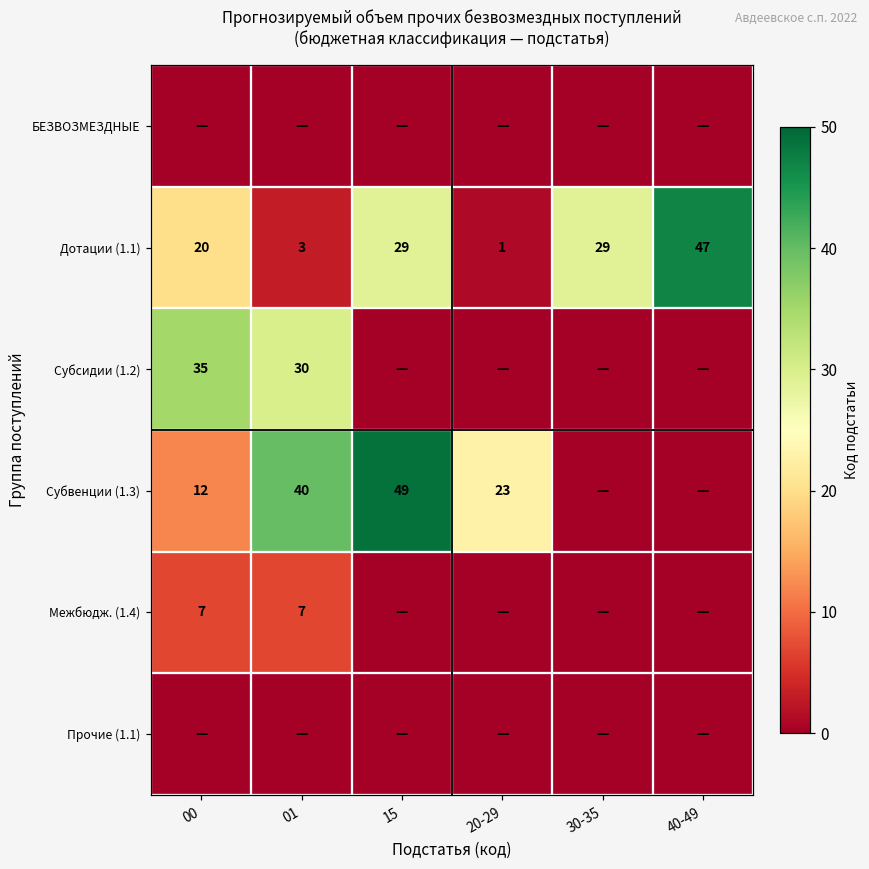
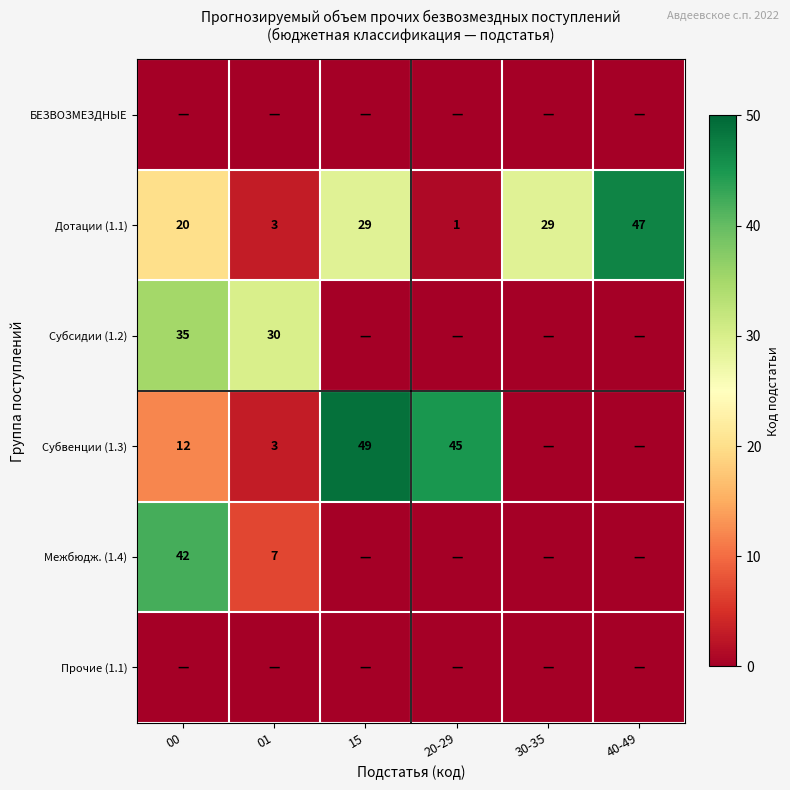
Субвенции (1.3), 01: 40 -> 3
Субвенции (1.3), 20-29: 23 -> 45
Межбюдж. (1.4), 00: 7 -> 42
